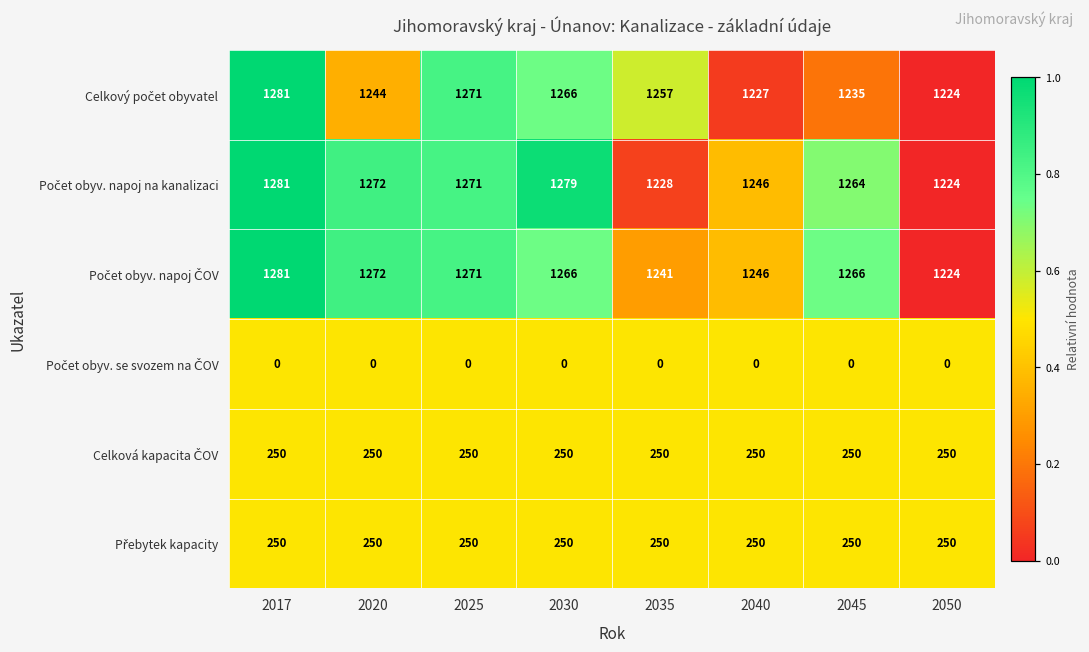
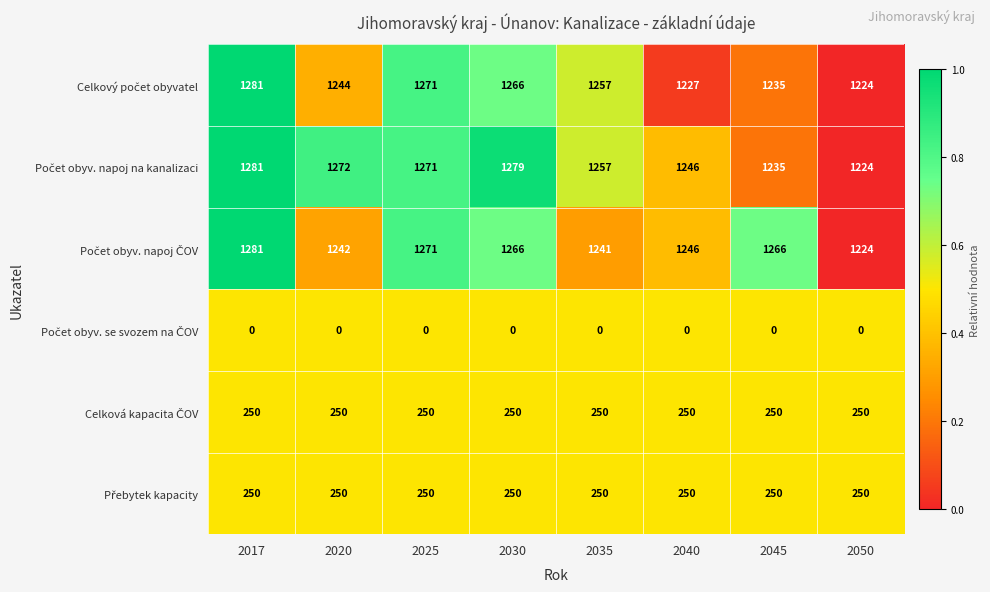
Počet obyv. napoj na kanalizaci, 2035: 1228 -> 1257
Počet obyv. napoj na kanalizaci, 2045: 1264 -> 1235
Počet obyv. napoj ČOV, 2020: 1272 -> 1242
